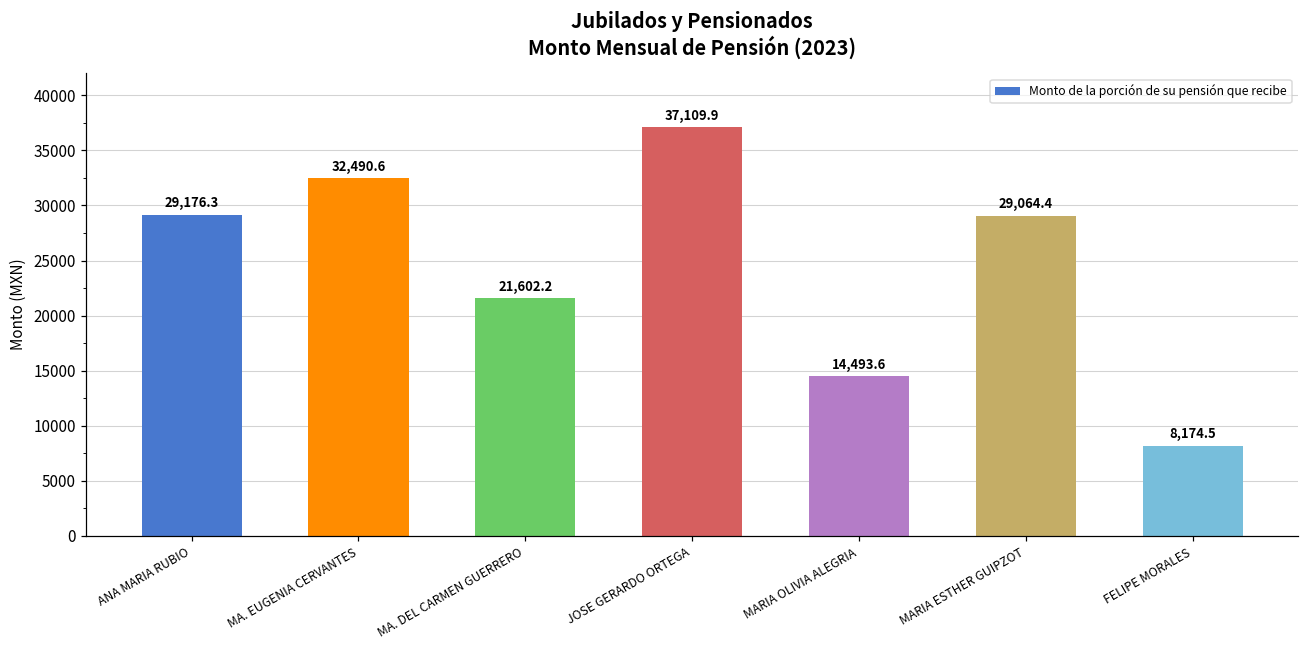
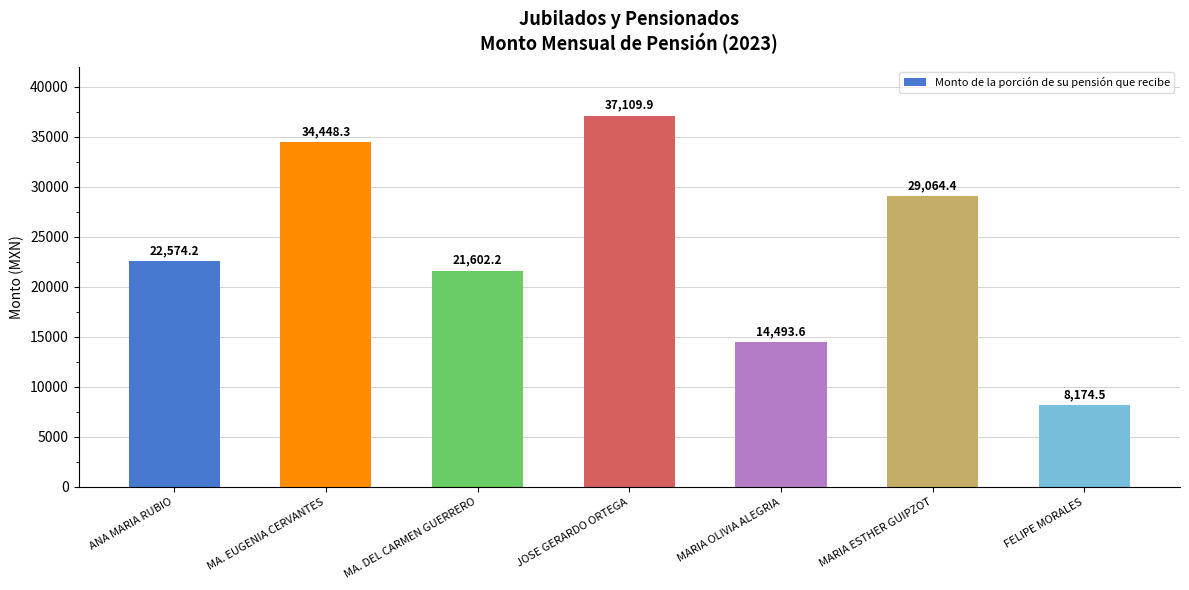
ANA MARIA RUBIO: 29,176.3 -> 22,574.2
MA. EUGENIA CERVANTES: 32,490.6 -> 34,448.3
